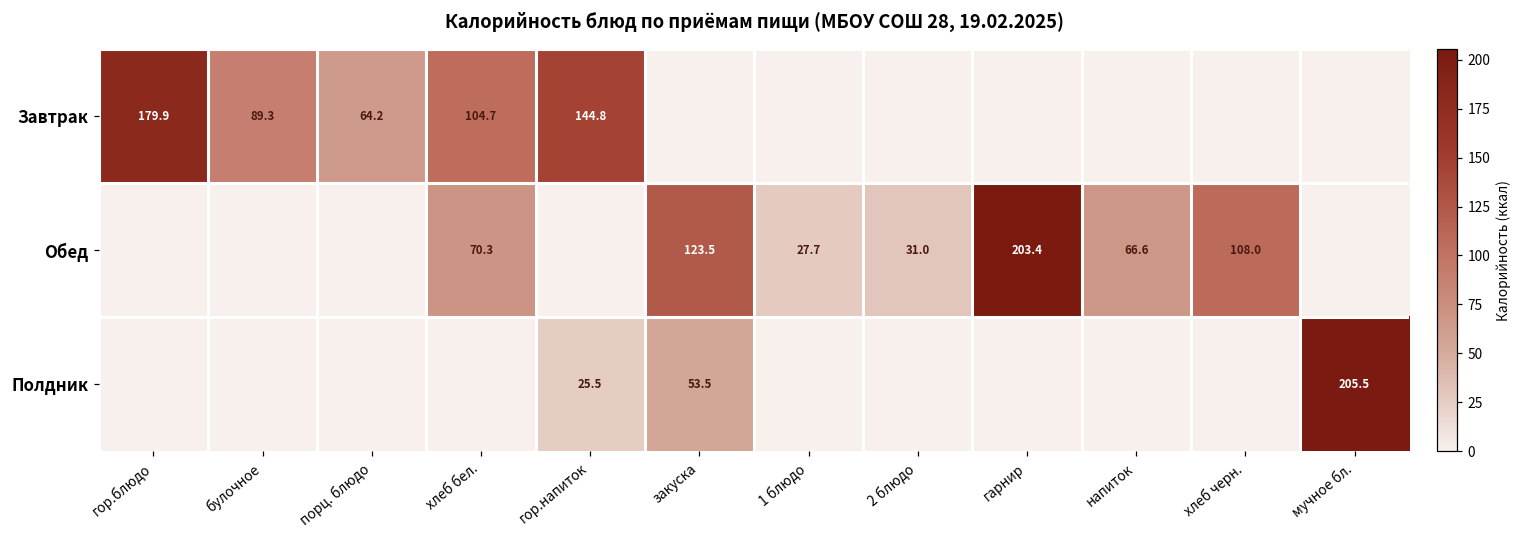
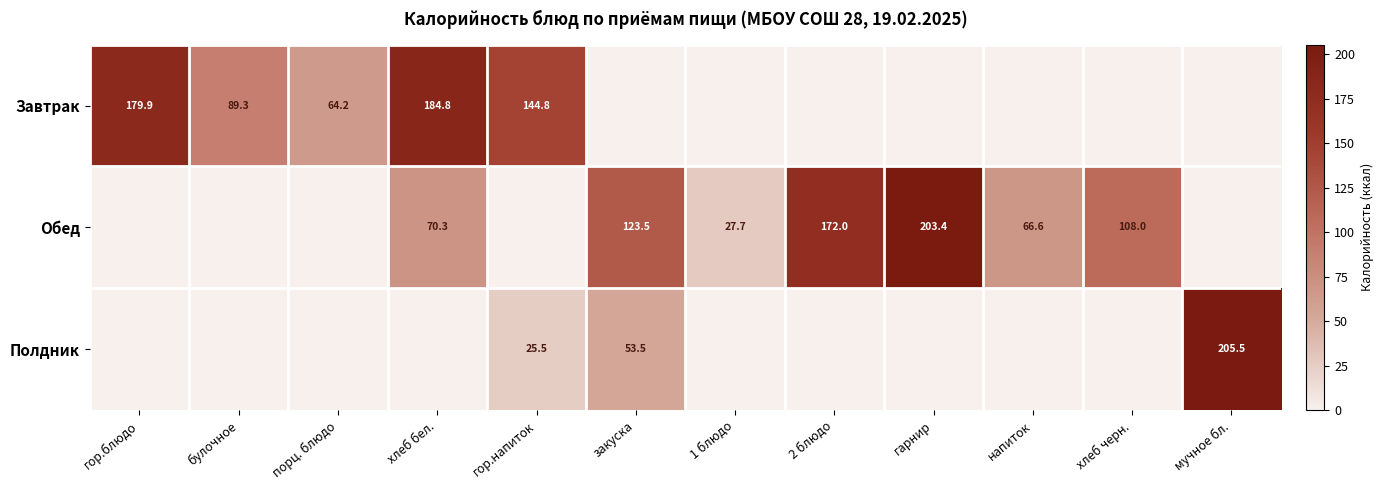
Завтрак, хлеб бел.: 104.7 -> 184.8
Обед, 2 блюдо: 31.0 -> 172.0
